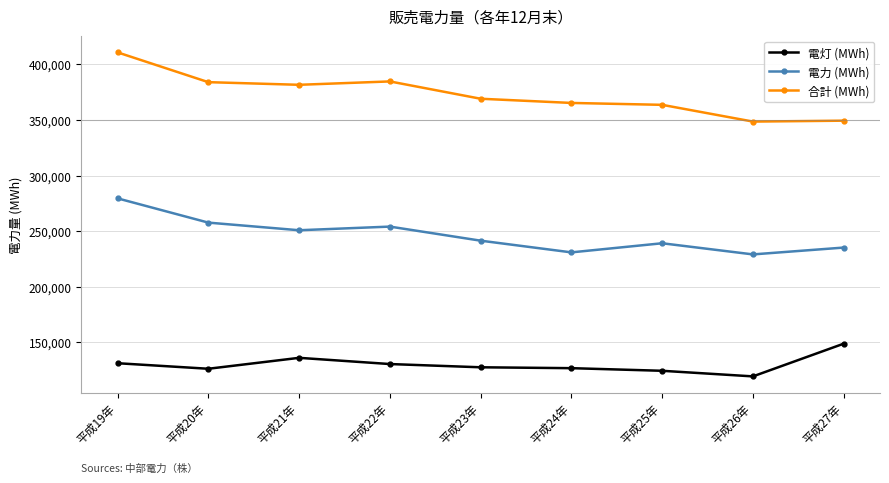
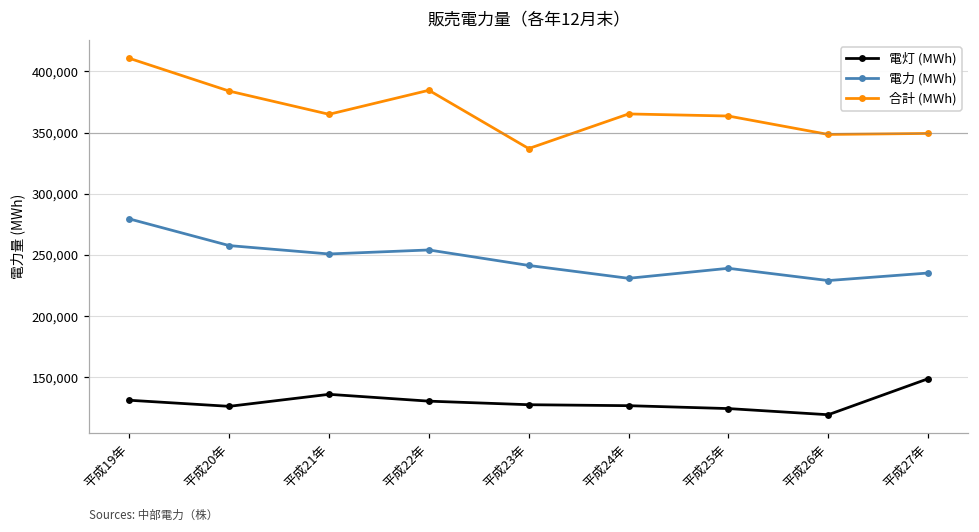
合計 (MWh), 平成21年: 382,000 -> 365,000
合計 (MWh), 平成23年: 369,000 -> 337,000
